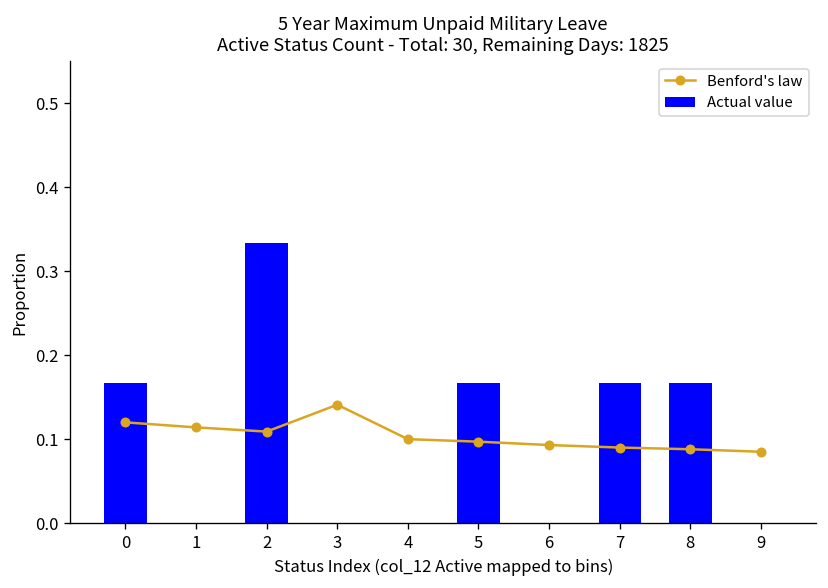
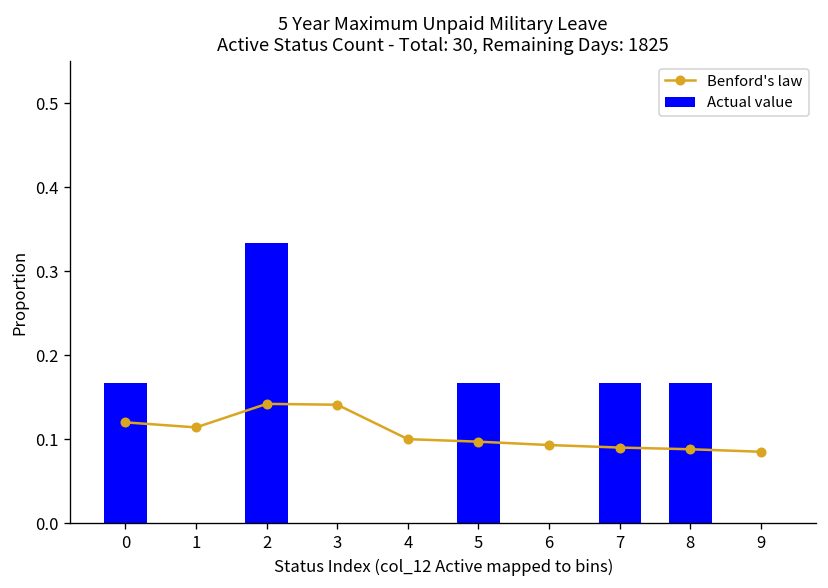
Benford's law, 2: 0.11 -> 0.14
